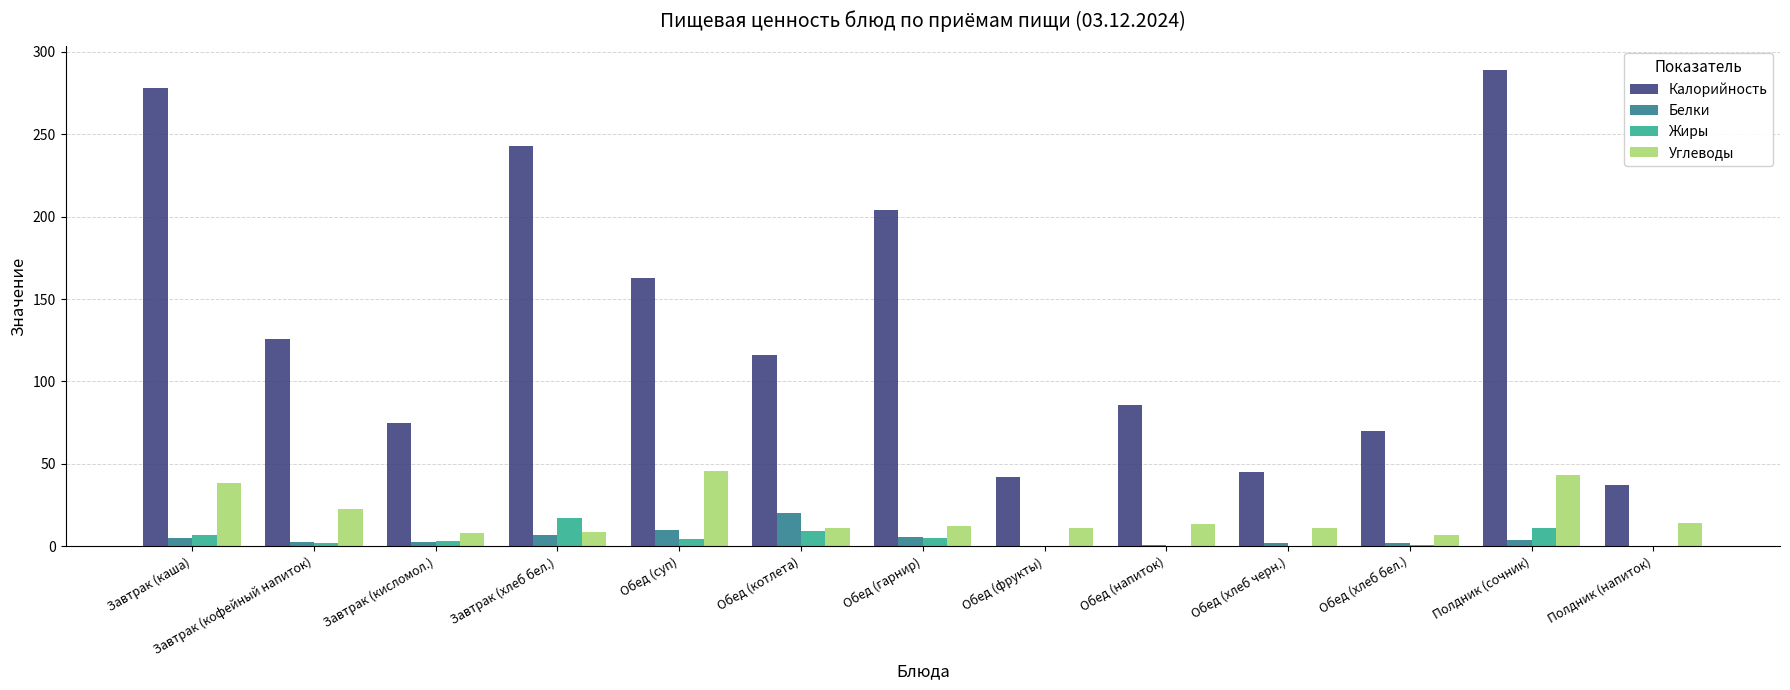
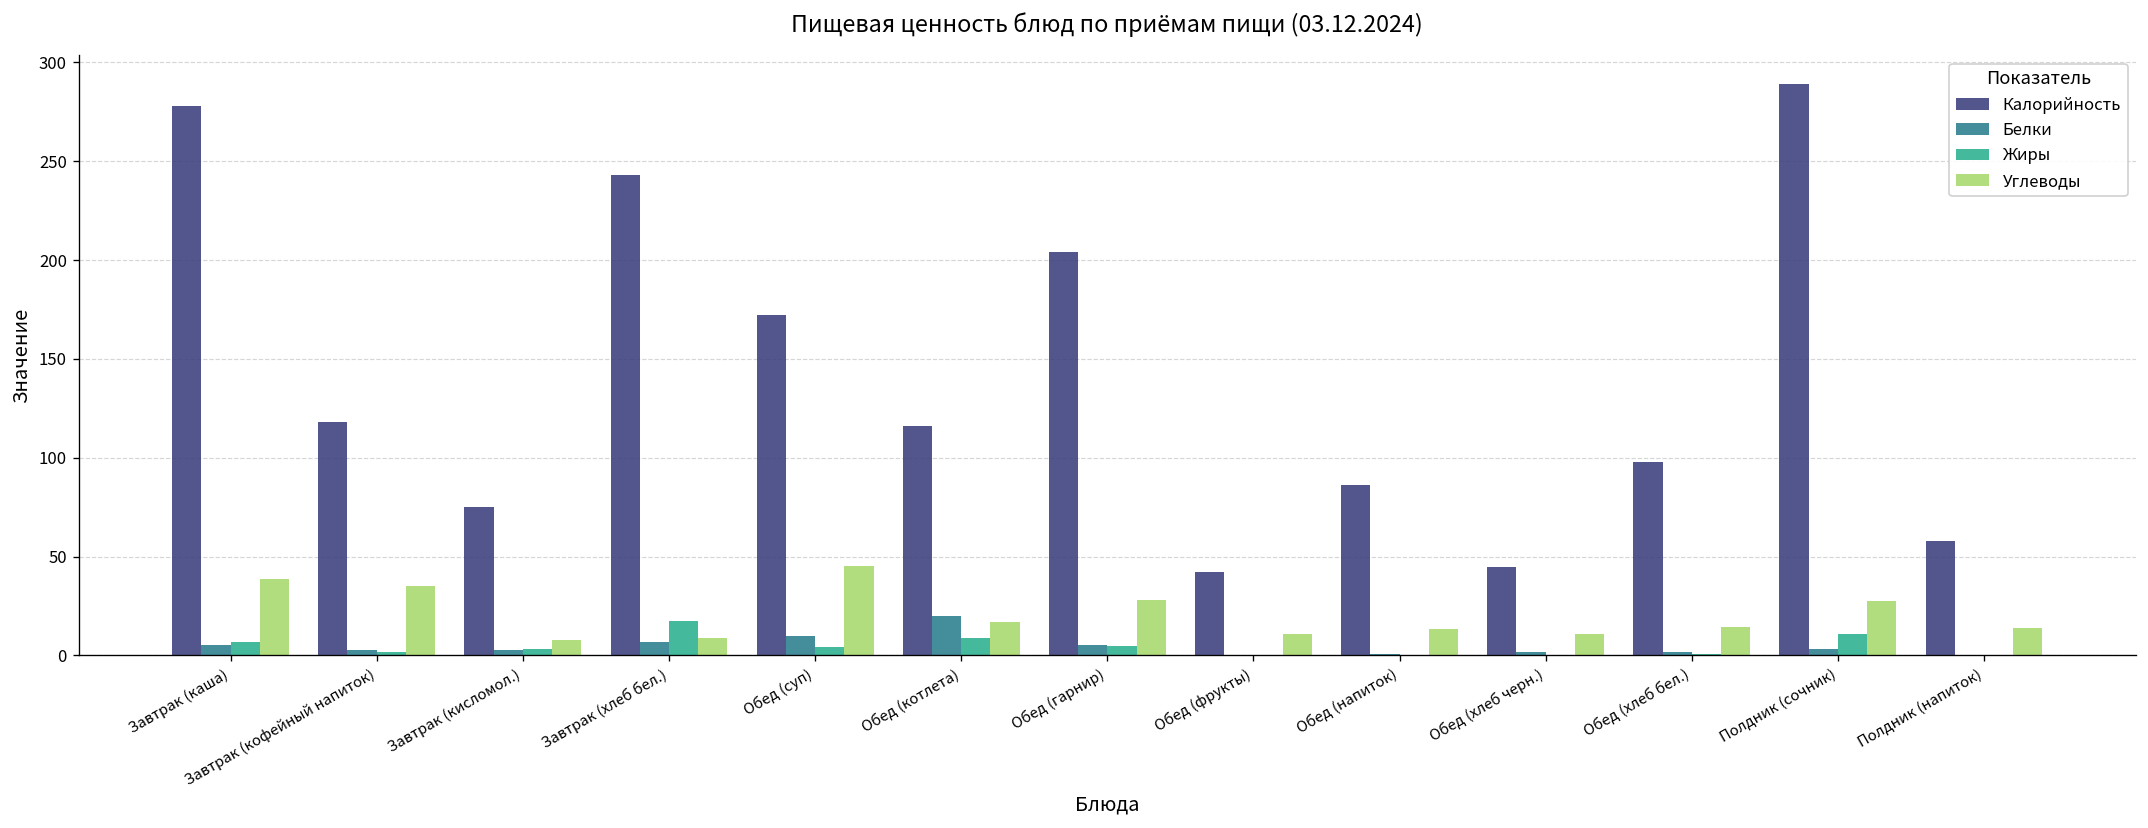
Калорийность, Завтрак (кофейный напиток): 126 -> 118
Углеводы, Завтрак (кофейный напиток): 23 -> 35
Калорийность, Обед (суп): 163 -> 172
Углеводы, Обед (котлета): 11 -> 17
Углеводы, Обед (гарнир): 12 -> 28
Калорийность, Обед (хлеб бел.): 70 -> 98
Углеводы, Обед (хлеб бел.): 7 -> 14
Углеводы, Полдник (сочник): 43 -> 28
Калорийность, Полдник (напиток): 37 -> 58
